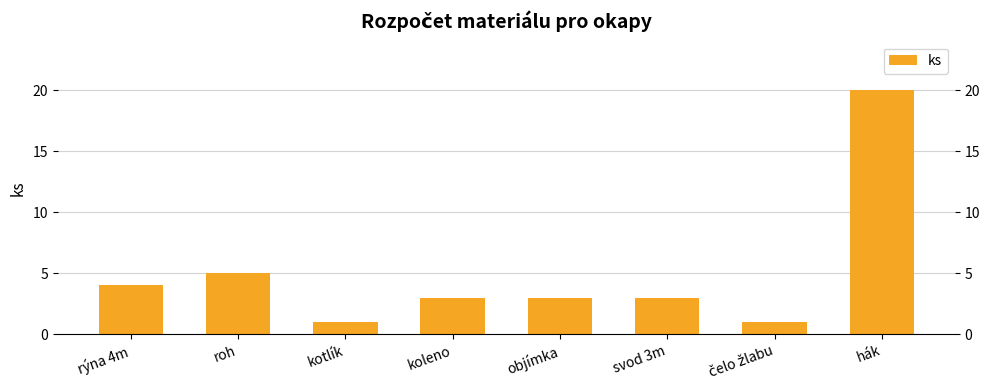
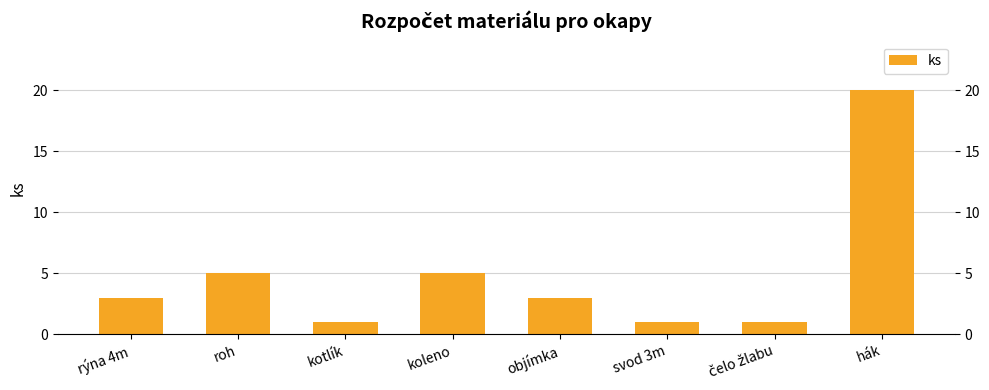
rýna 4m: 4 -> 3
koleno: 3 -> 5
svod 3m: 3 -> 1
